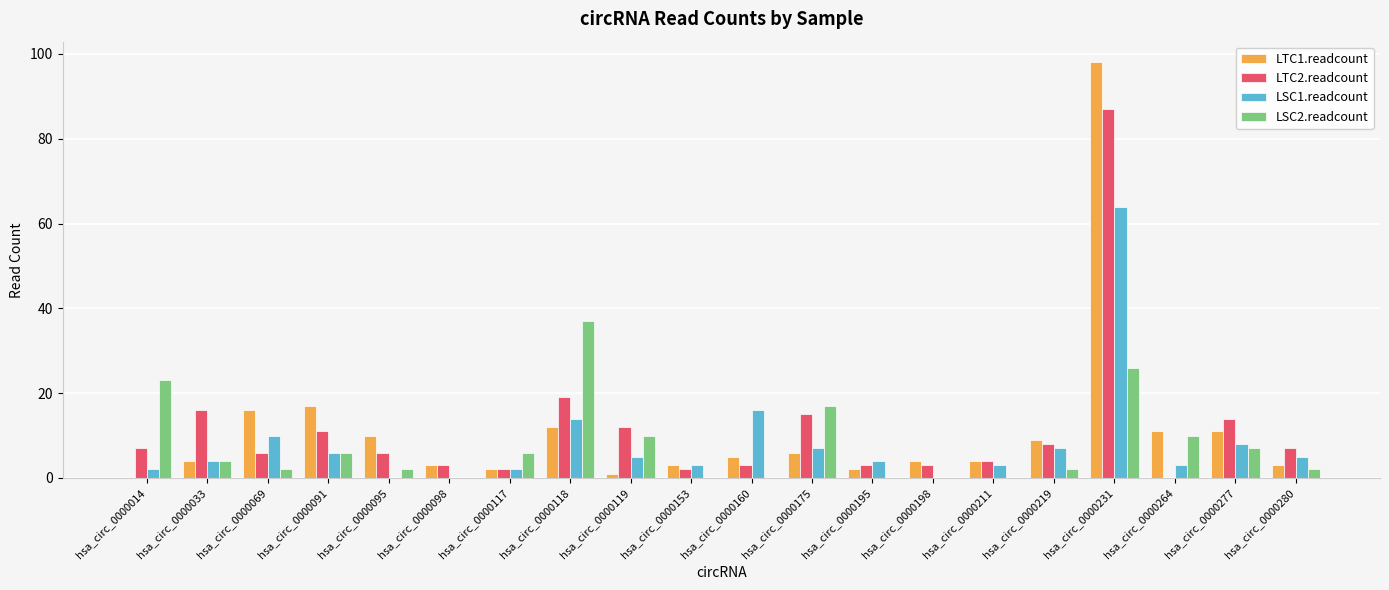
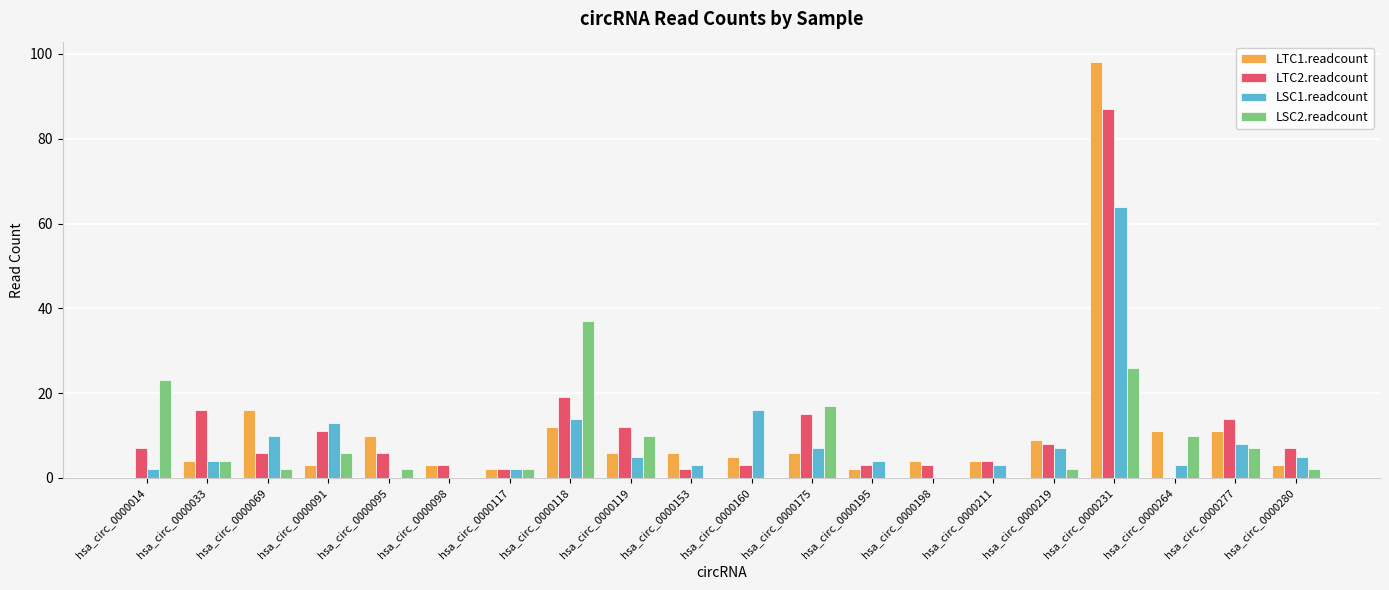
LTC1.readcount, hsa_circ_0000091: 17 -> 3
LSC1.readcount, hsa_circ_0000091: 6 -> 13
LSC2.readcount, hsa_circ_0000117: 6 -> 2
LTC1.readcount, hsa_circ_0000119: 1 -> 6
LTC1.readcount, hsa_circ_0000153: 3 -> 6
